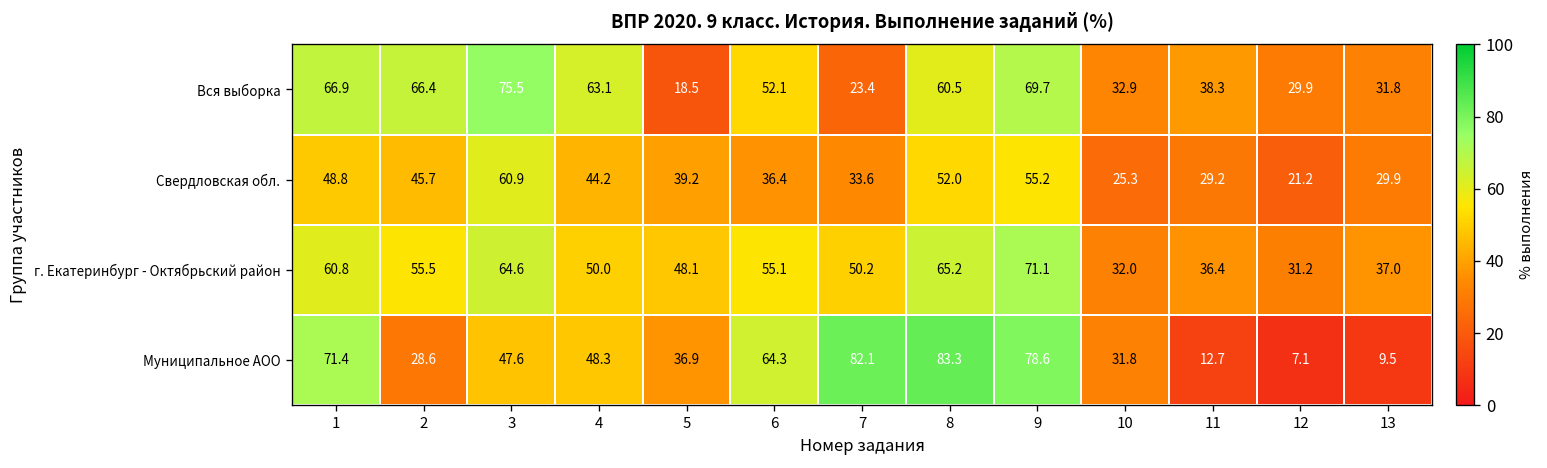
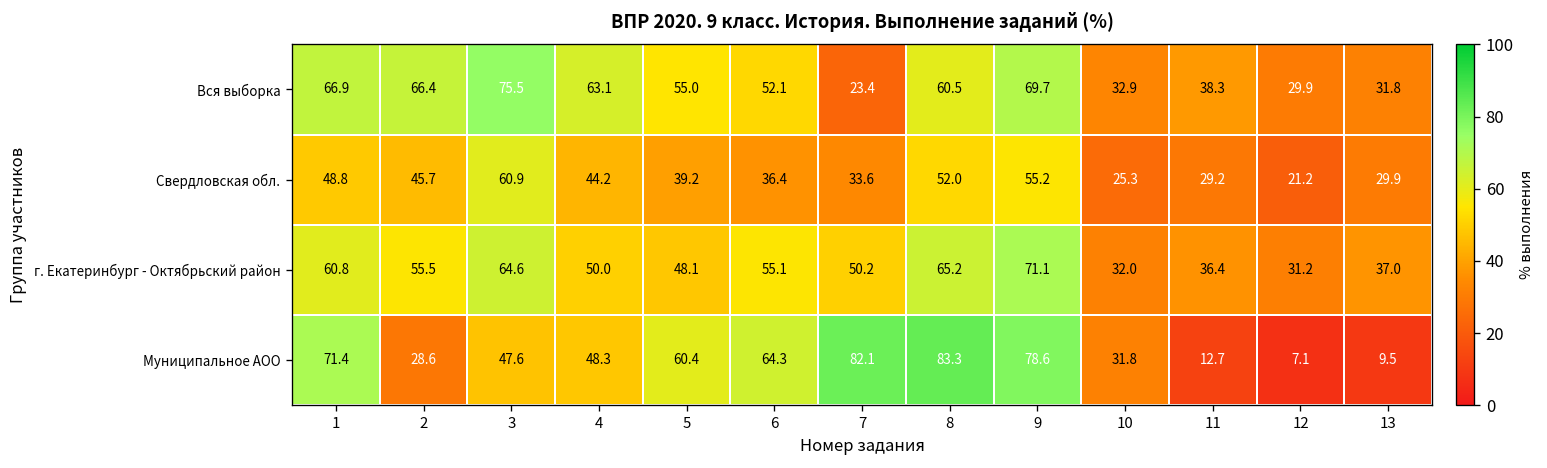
Вся выборка, 5: 18.5 -> 55.0
Муниципальное АОО, 5: 36.9 -> 60.4
